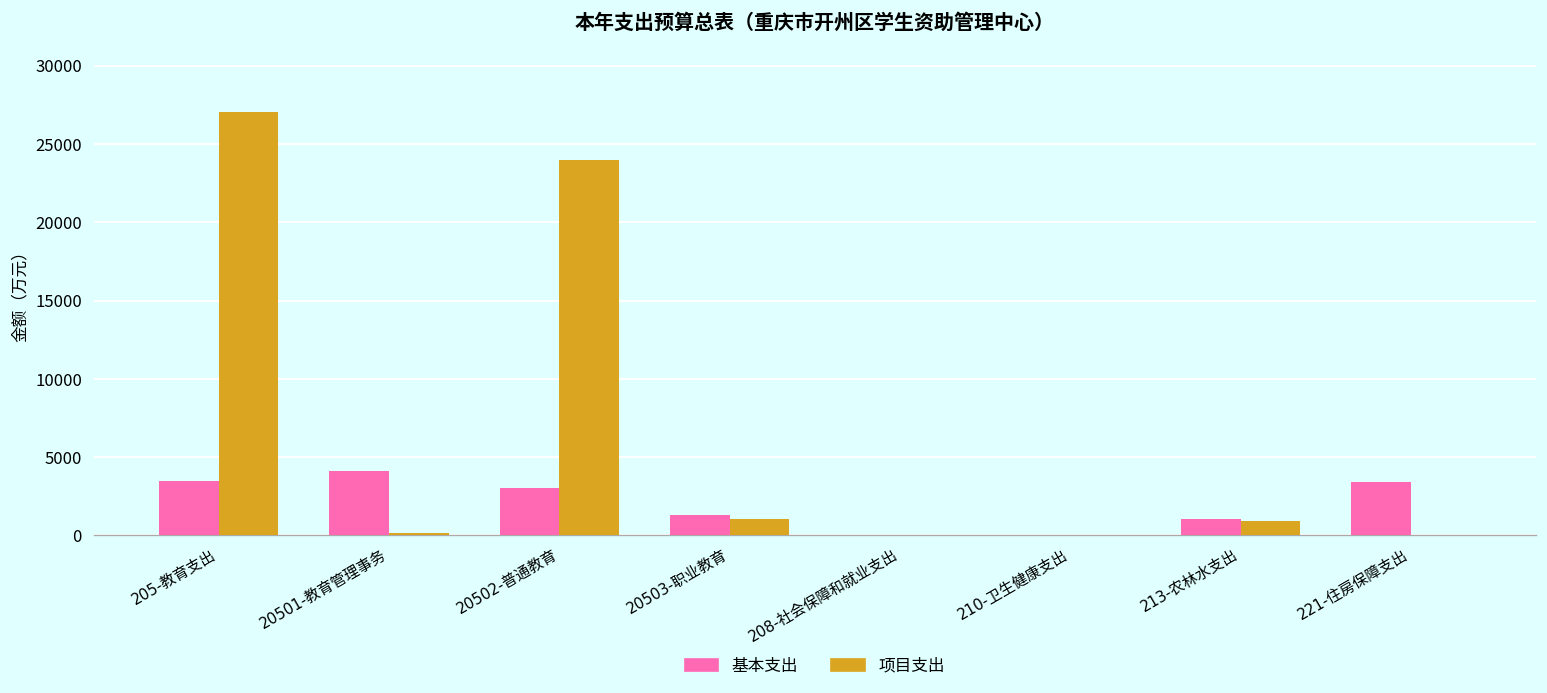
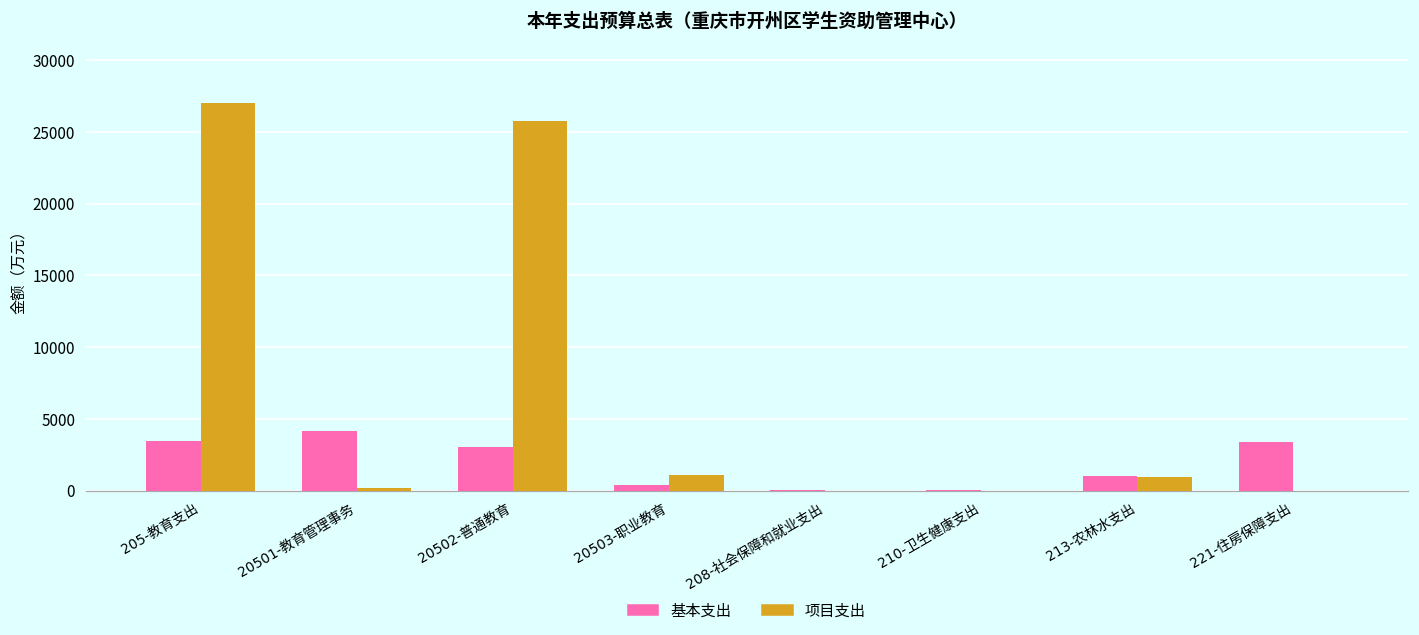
项目支出, 20502-普通教育: 24000 -> 25800
基本支出, 20503-职业教育: 1300 -> 400
